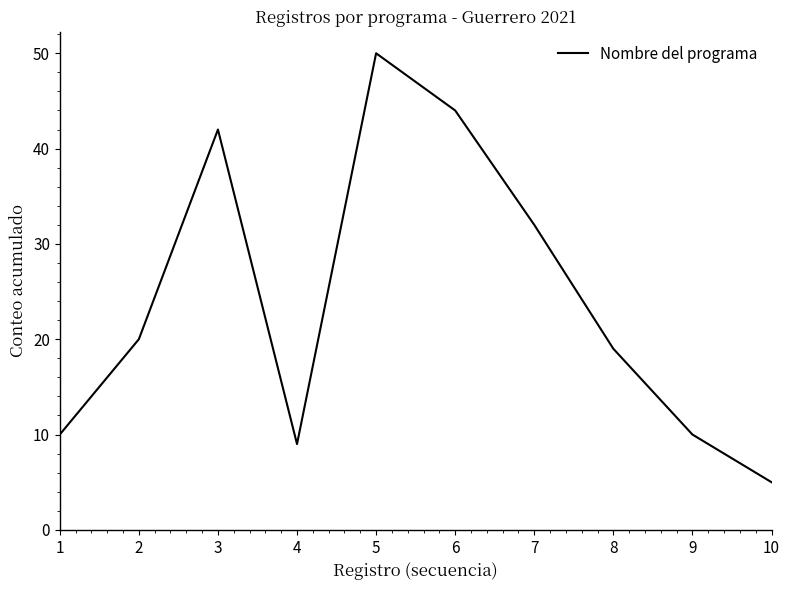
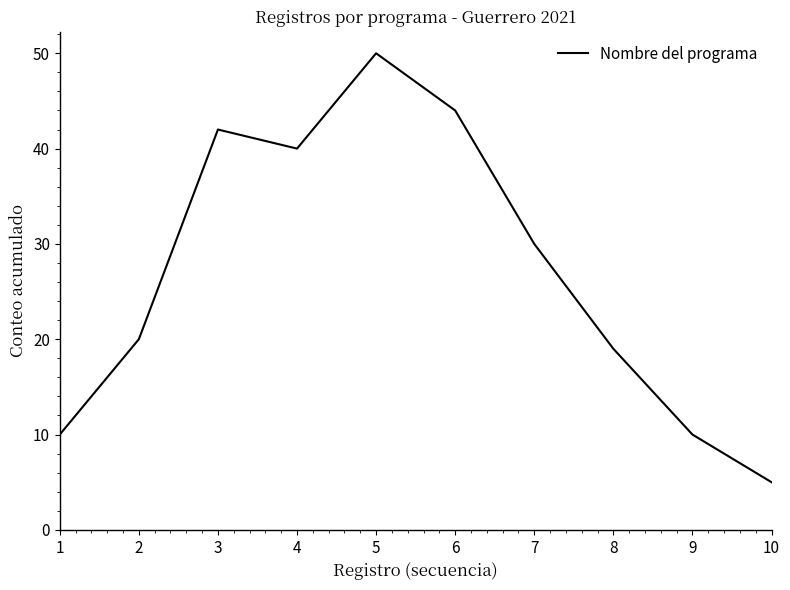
4: 9 -> 40
7: 32 -> 30
